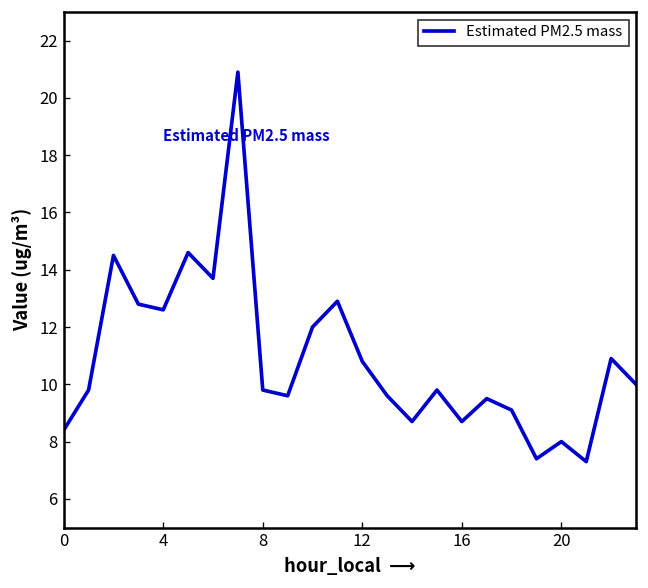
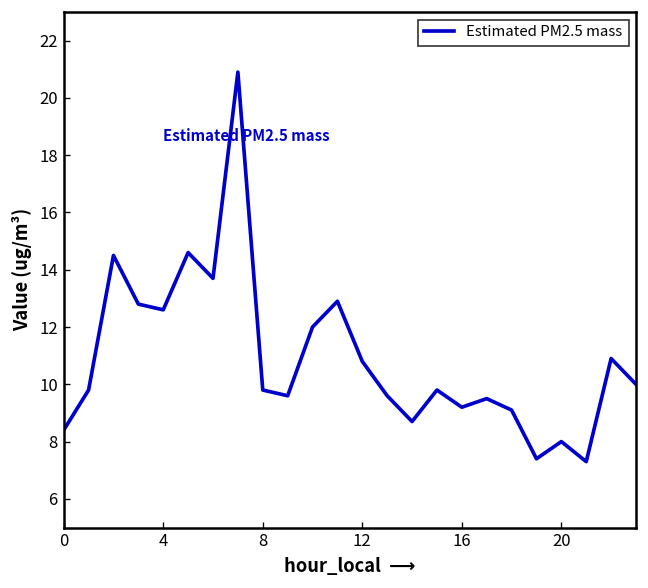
16: 8.7 -> 9.2
